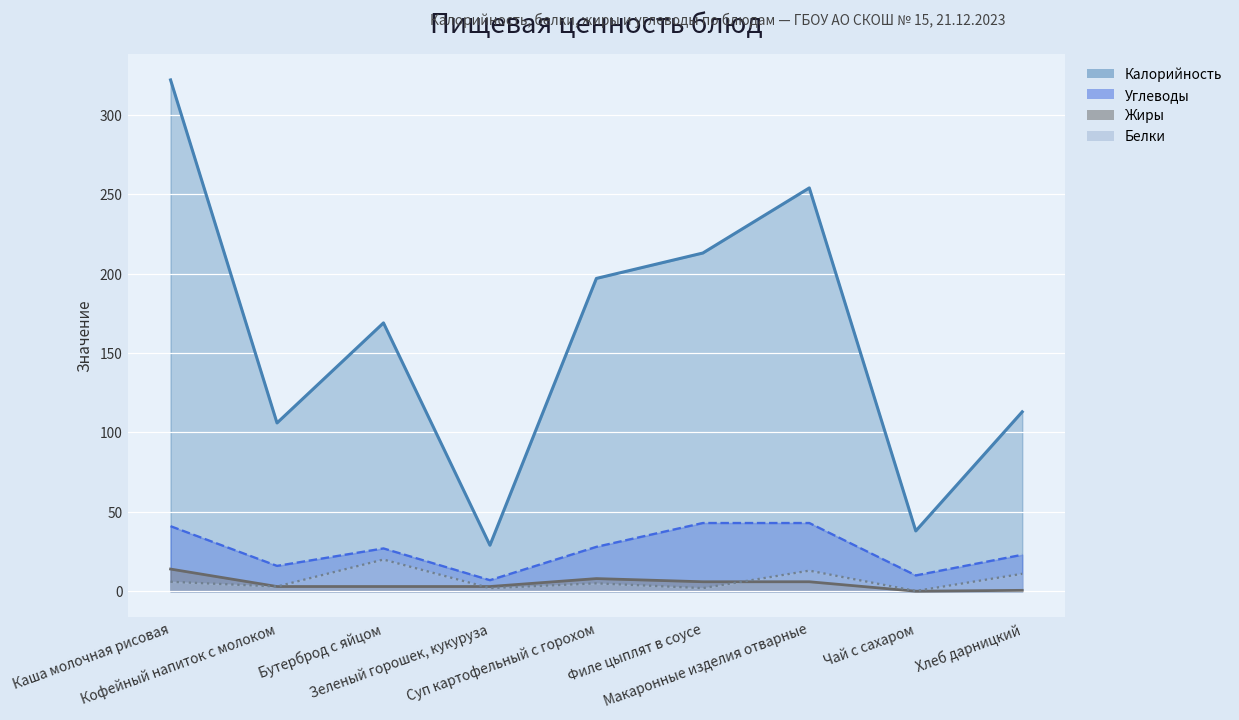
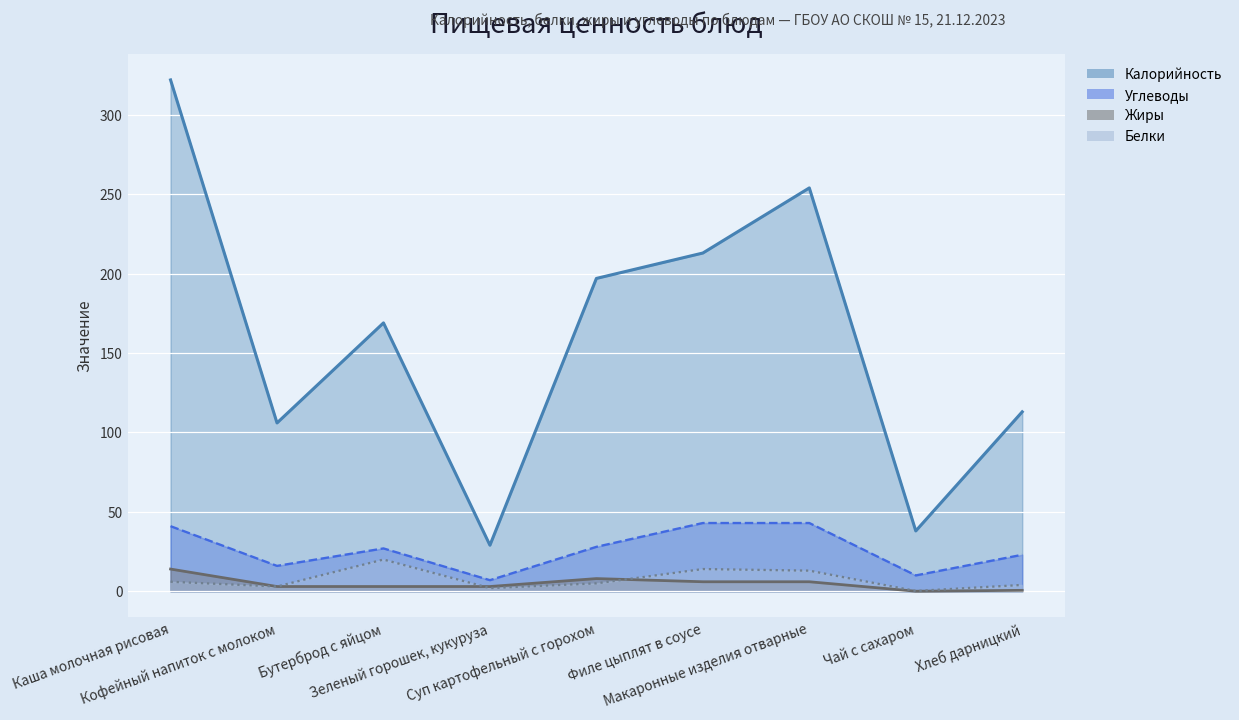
Белки, Филе цыплят в соусе: 2 -> 14
Белки, Хлеб дарницкий: 11 -> 4
